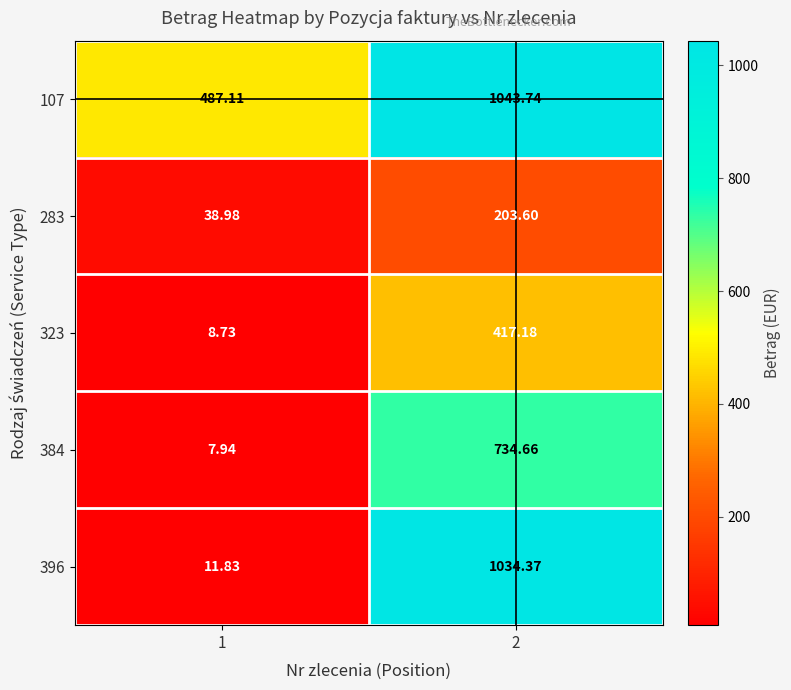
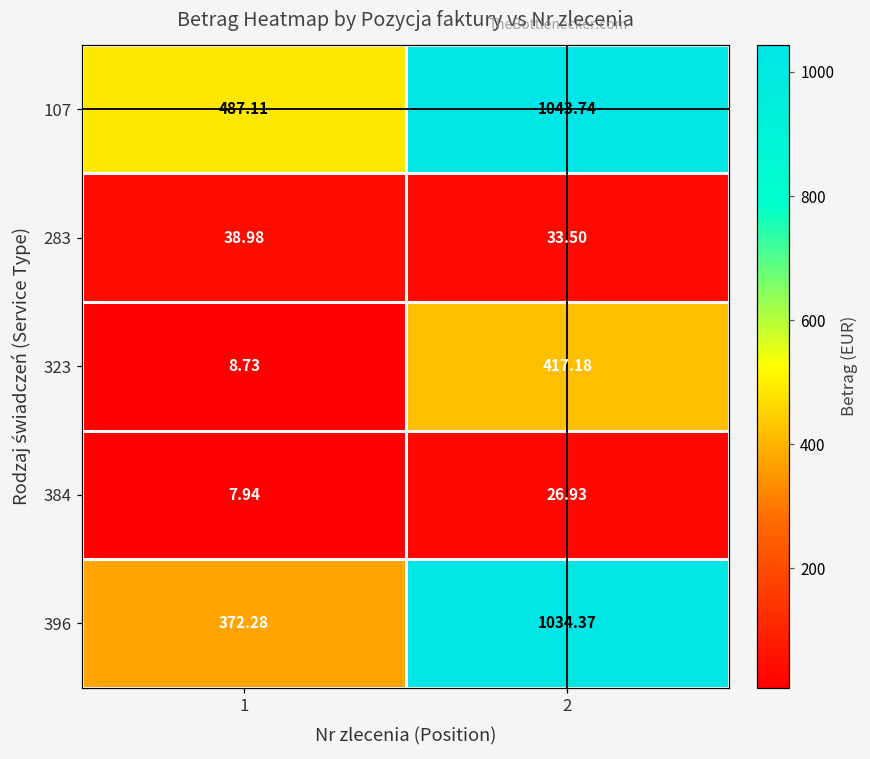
283, 2: 203.60 -> 33.50
384, 2: 734.66 -> 26.93
396, 1: 11.83 -> 372.28
